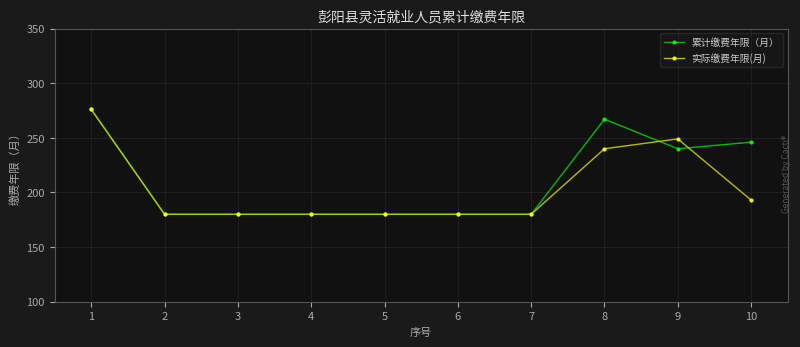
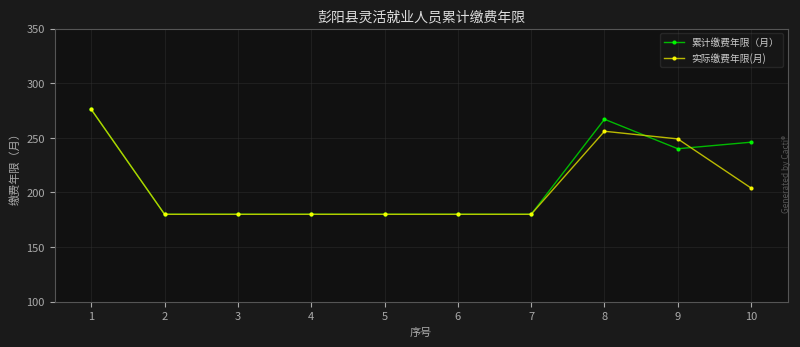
实际缴费年限(月), 8: 240 -> 256
实际缴费年限(月), 10: 193 -> 204
